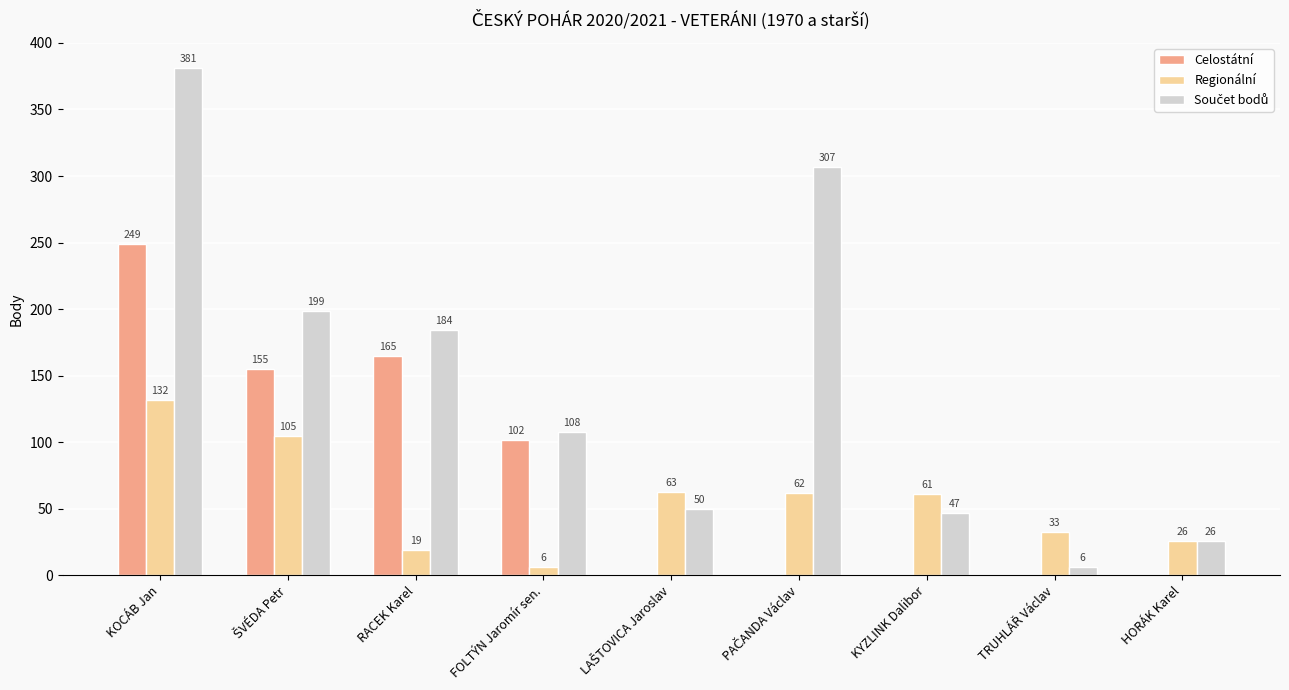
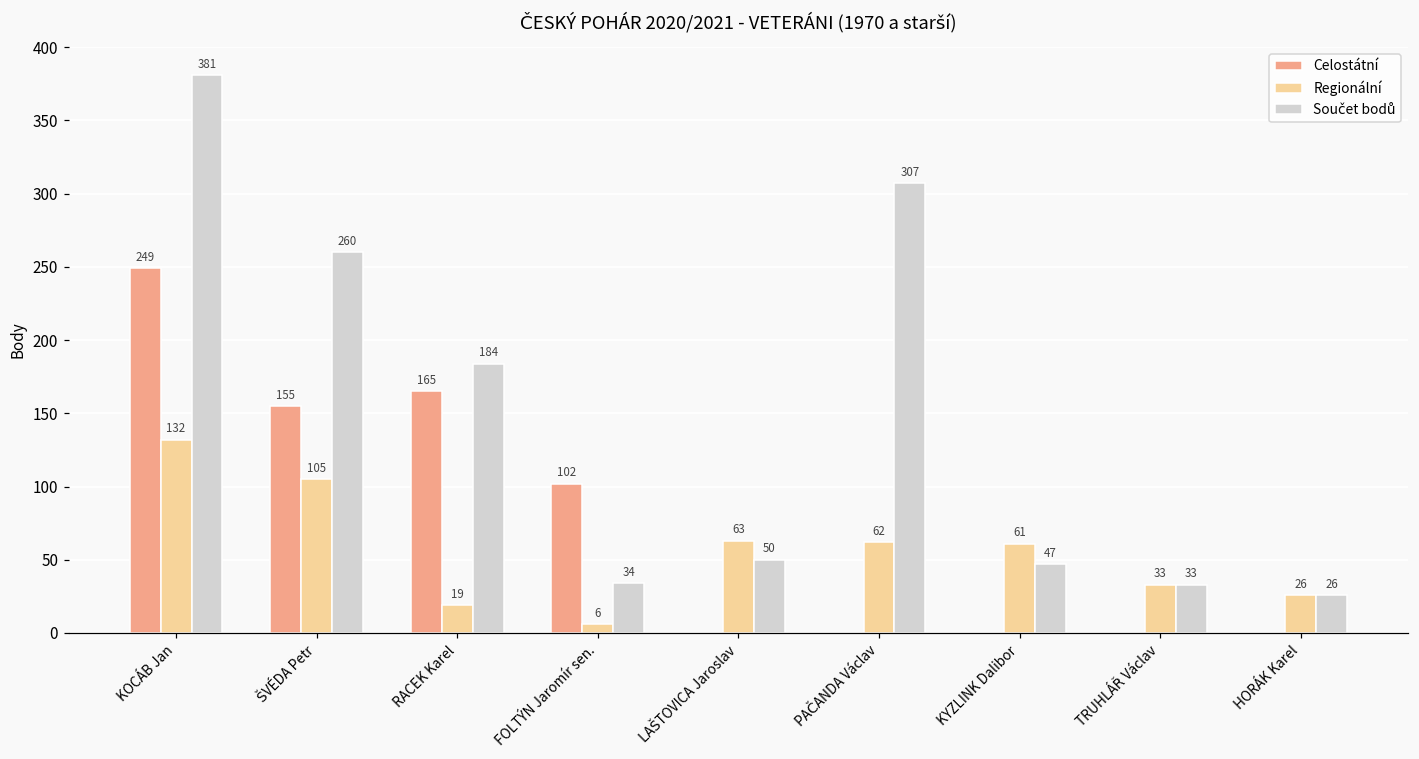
Součet bodů, ŠVÉDA Petr: 199 -> 260
Součet bodů, FOLTÝN Jaromír sen.: 108 -> 34
Součet bodů, TRUHLÁŘ Václav: 6 -> 33
